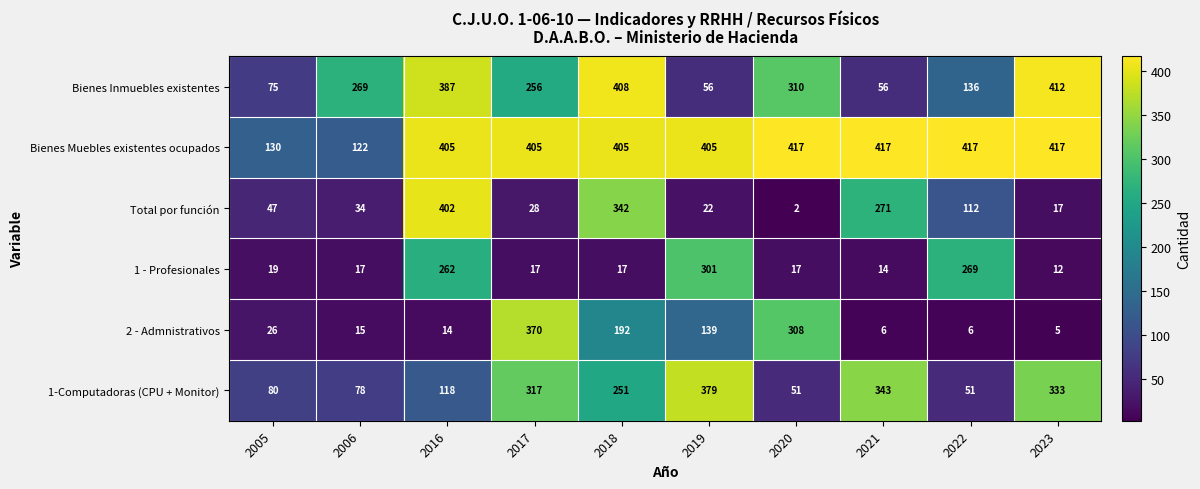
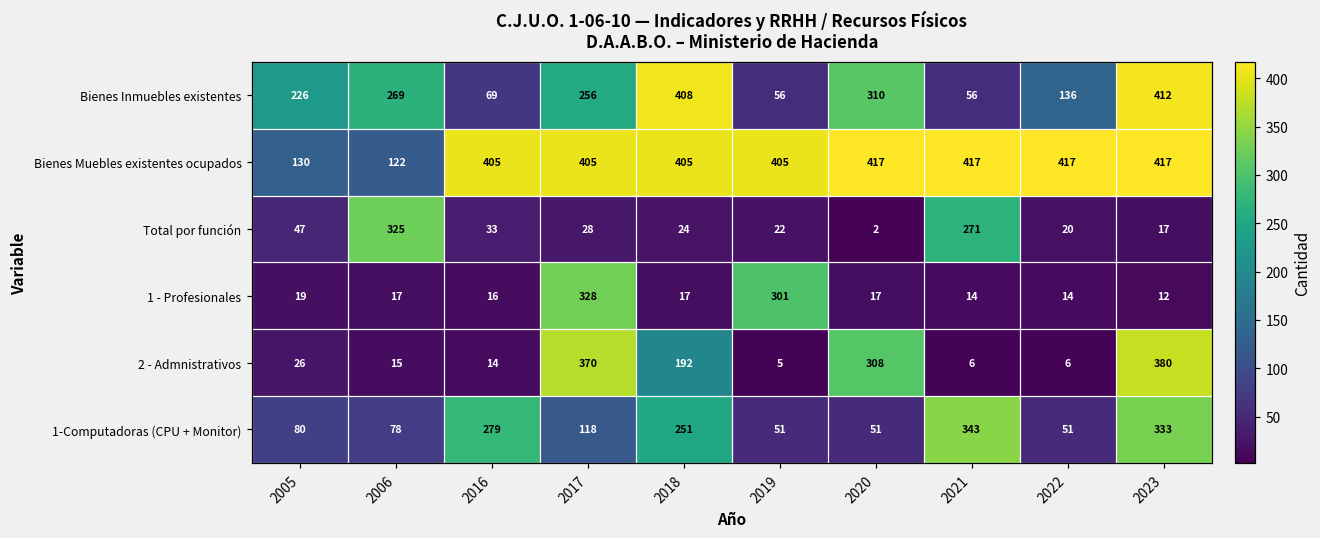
Bienes Inmuebles existentes, 2005: 75 -> 226
Bienes Inmuebles existentes, 2016: 387 -> 69
Total por función, 2006: 34 -> 325
Total por función, 2016: 402 -> 33
Total por función, 2018: 342 -> 24
Total por función, 2022: 112 -> 20
1 - Profesionales, 2016: 262 -> 16
1 - Profesionales, 2017: 17 -> 328
1 - Profesionales, 2022: 269 -> 14
2 - Admnistrativos, 2019: 139 -> 5
2 - Admnistrativos, 2023: 5 -> 380
1-Computadoras (CPU + Monitor), 2016: 118 -> 279
1-Computadoras (CPU + Monitor), 2017: 317 -> 118
1-Computadoras (CPU + Monitor), 2019: 379 -> 51
